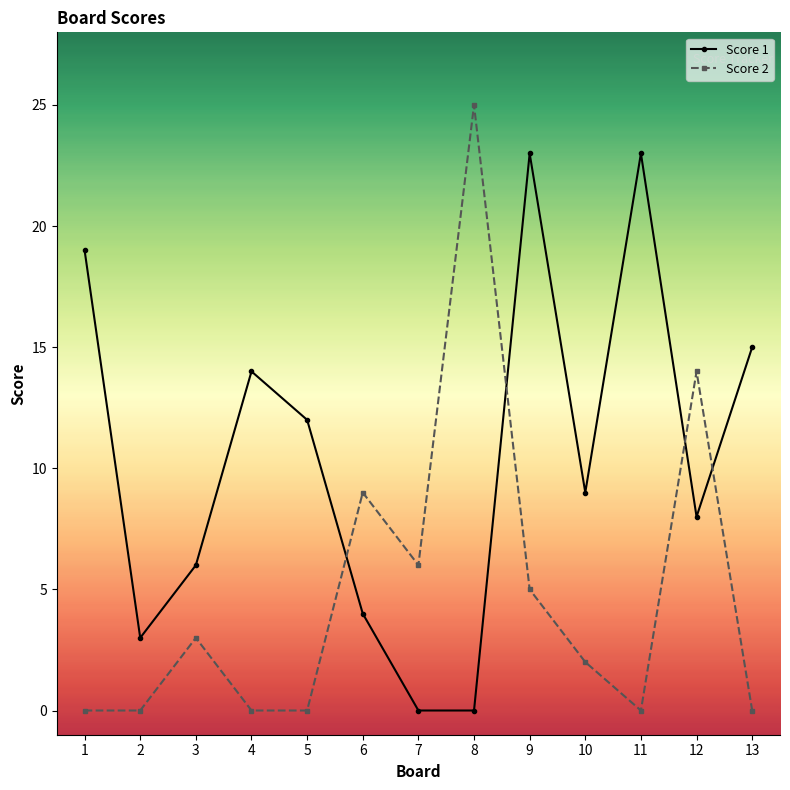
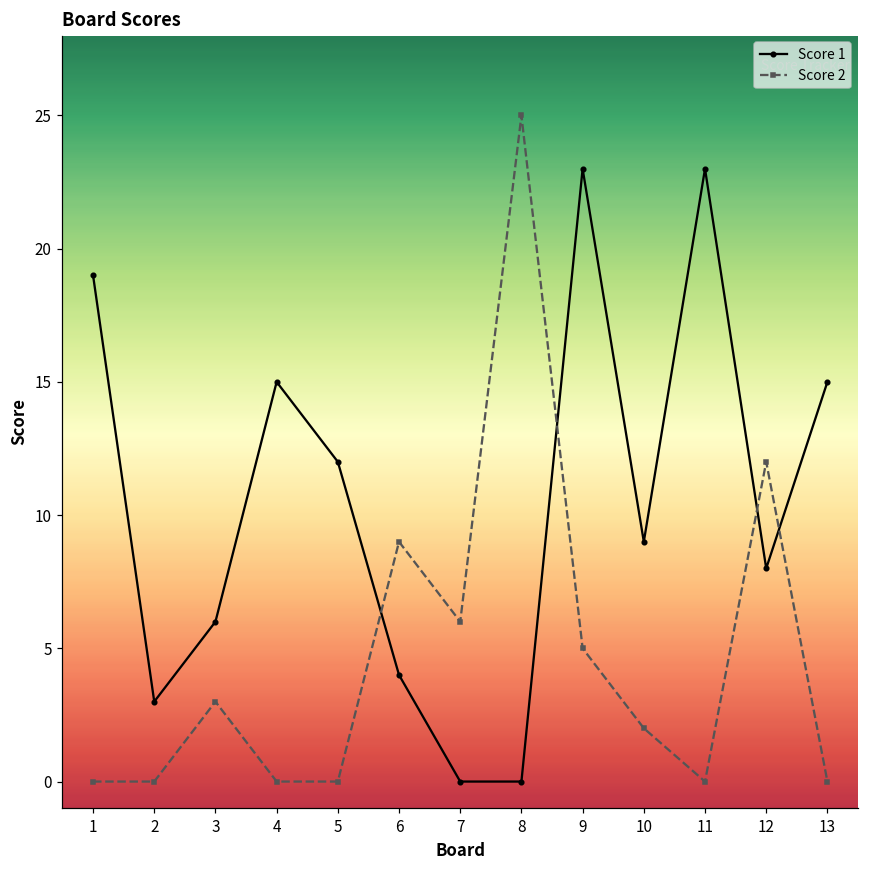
Score 1, 4: 14 -> 15
Score 2, 12: 14 -> 12
